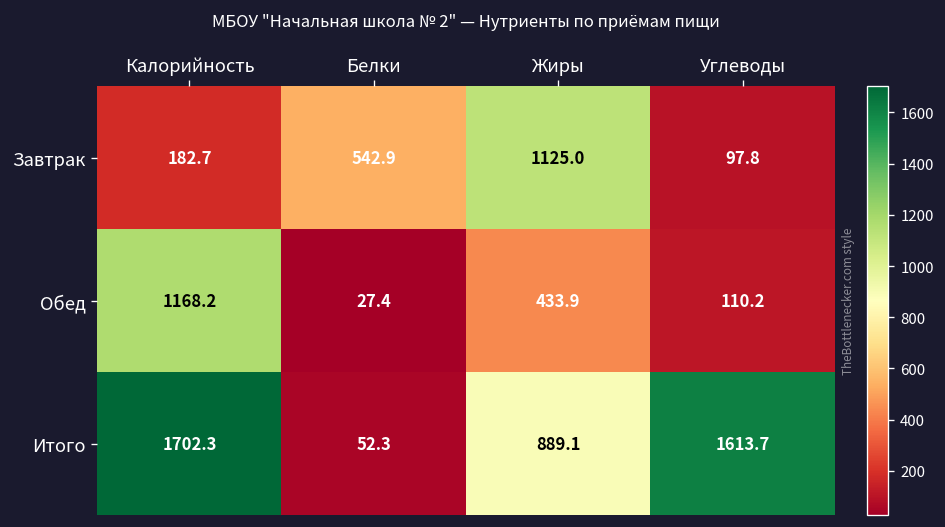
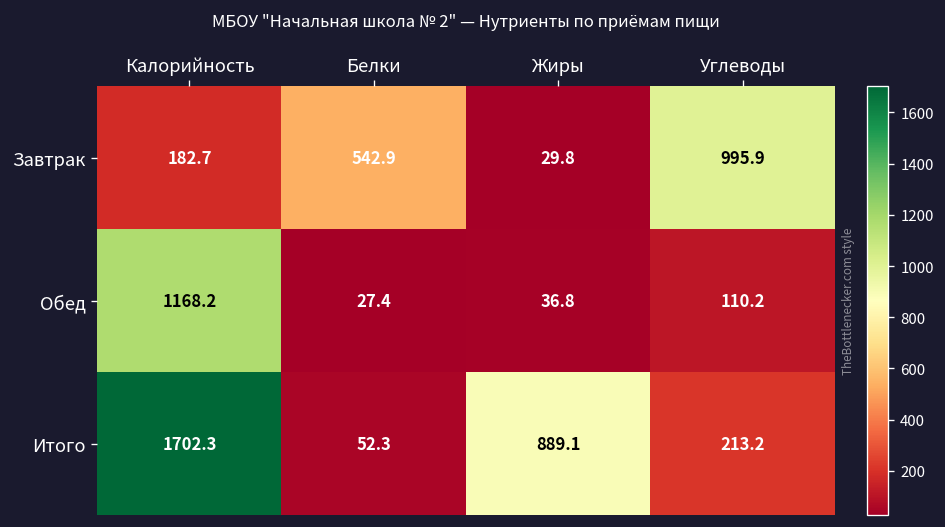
Завтрак, Жиры: 1125.0 -> 29.8
Завтрак, Углеводы: 97.8 -> 995.9
Обед, Жиры: 433.9 -> 36.8
Итого, Углеводы: 1613.7 -> 213.2
